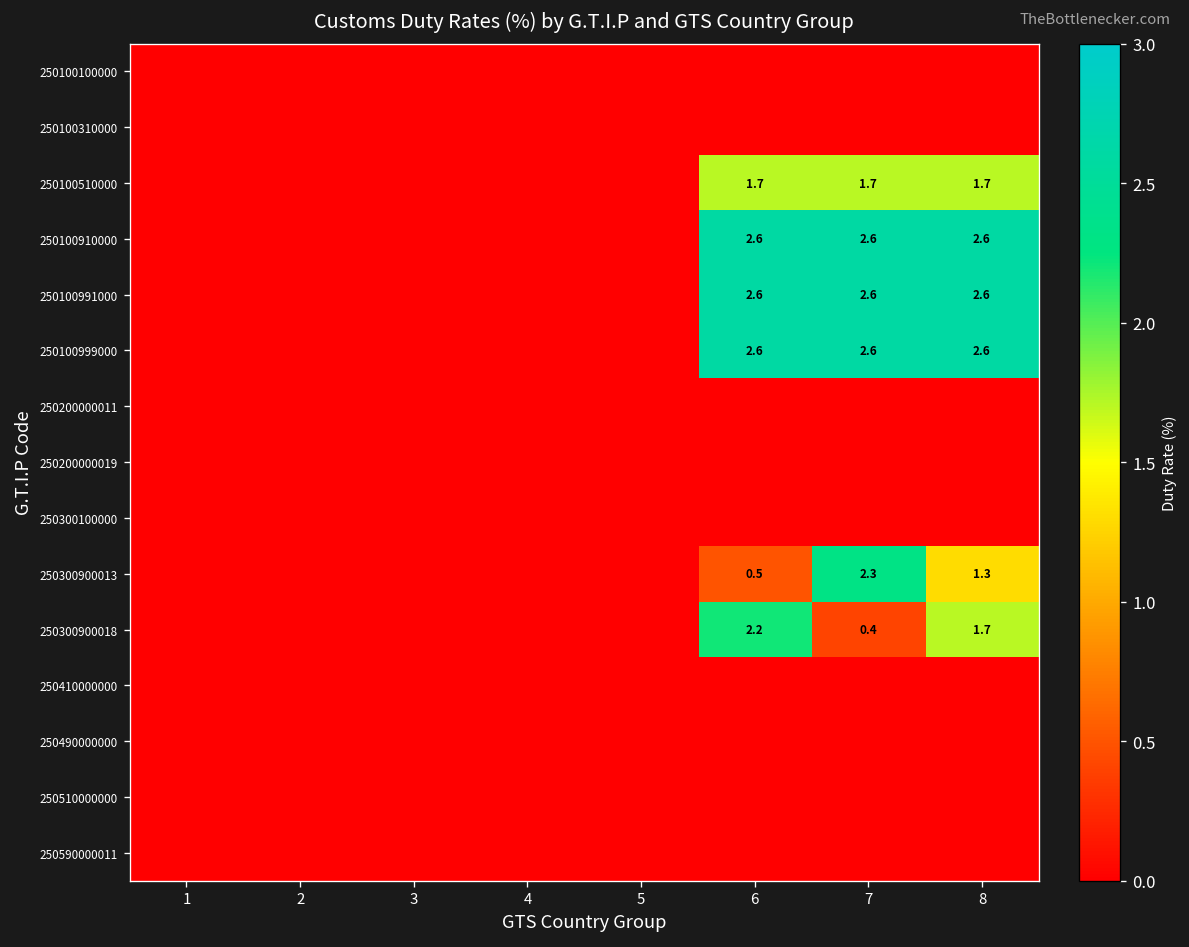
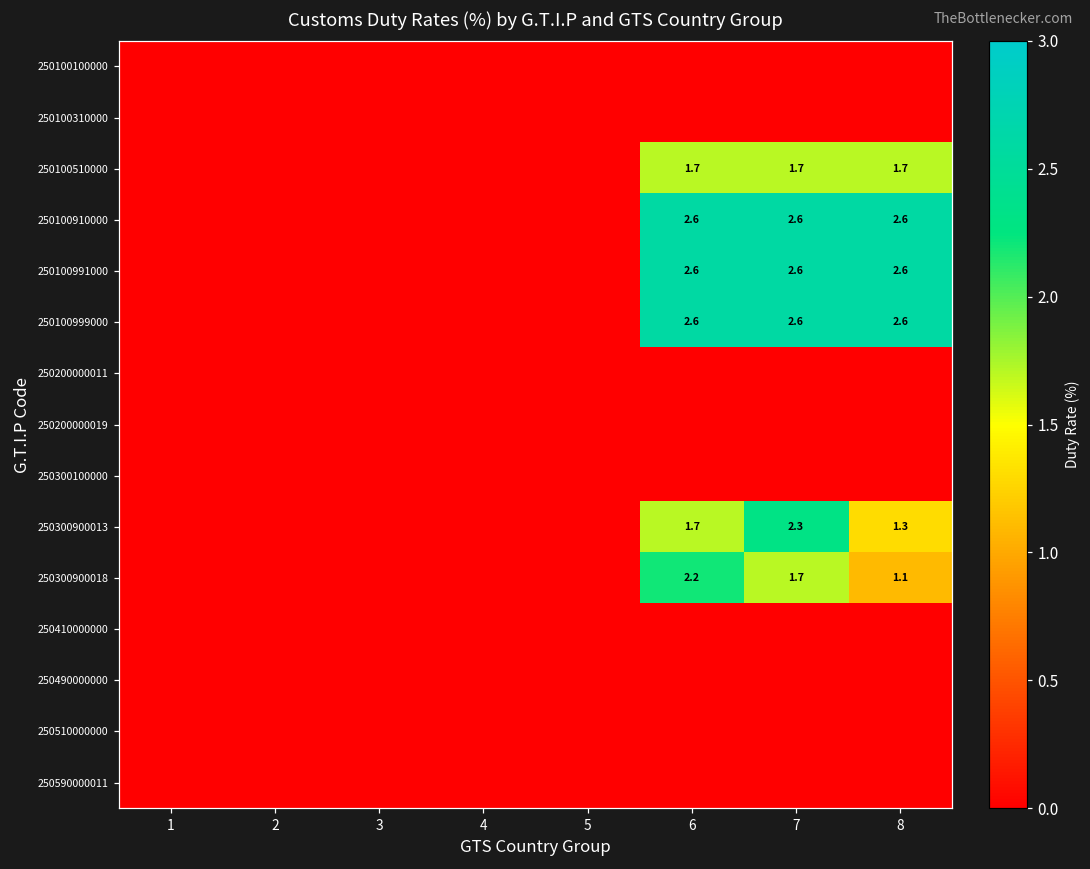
250300900013, 6: 0.5 -> 1.7
250300900018, 7: 0.4 -> 1.7
250300900018, 8: 1.7 -> 1.1
